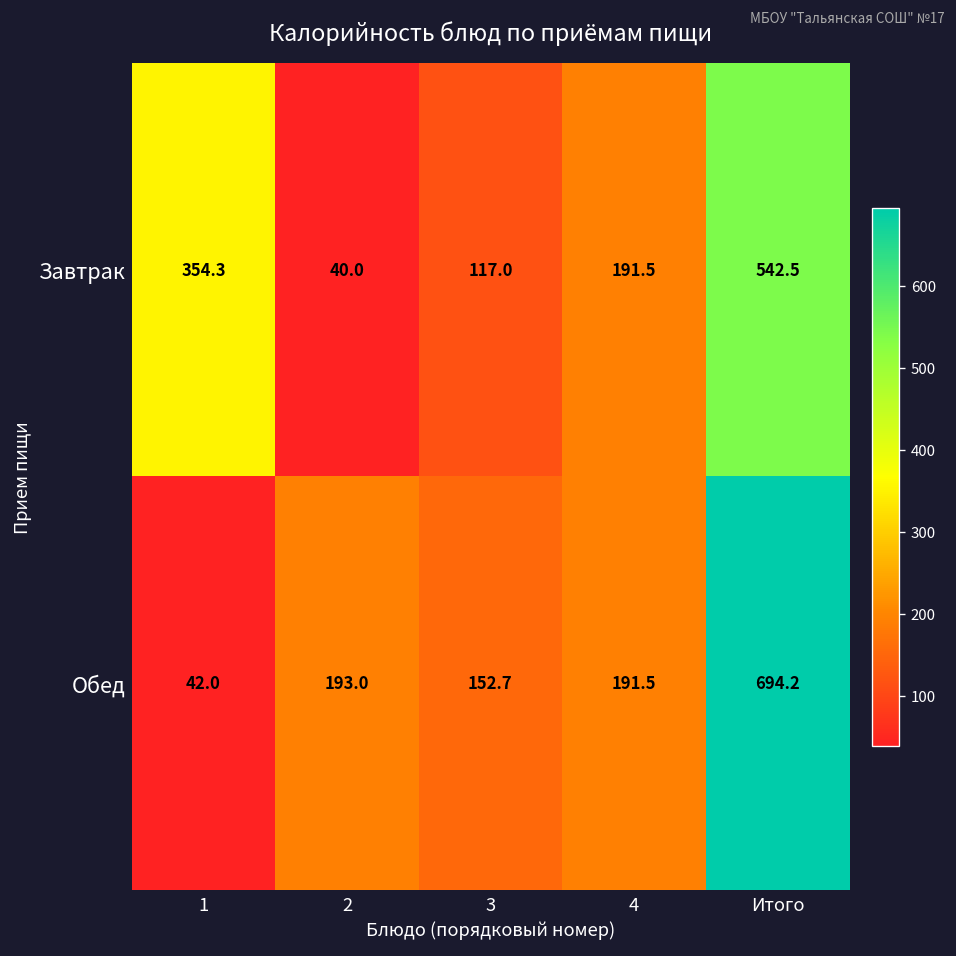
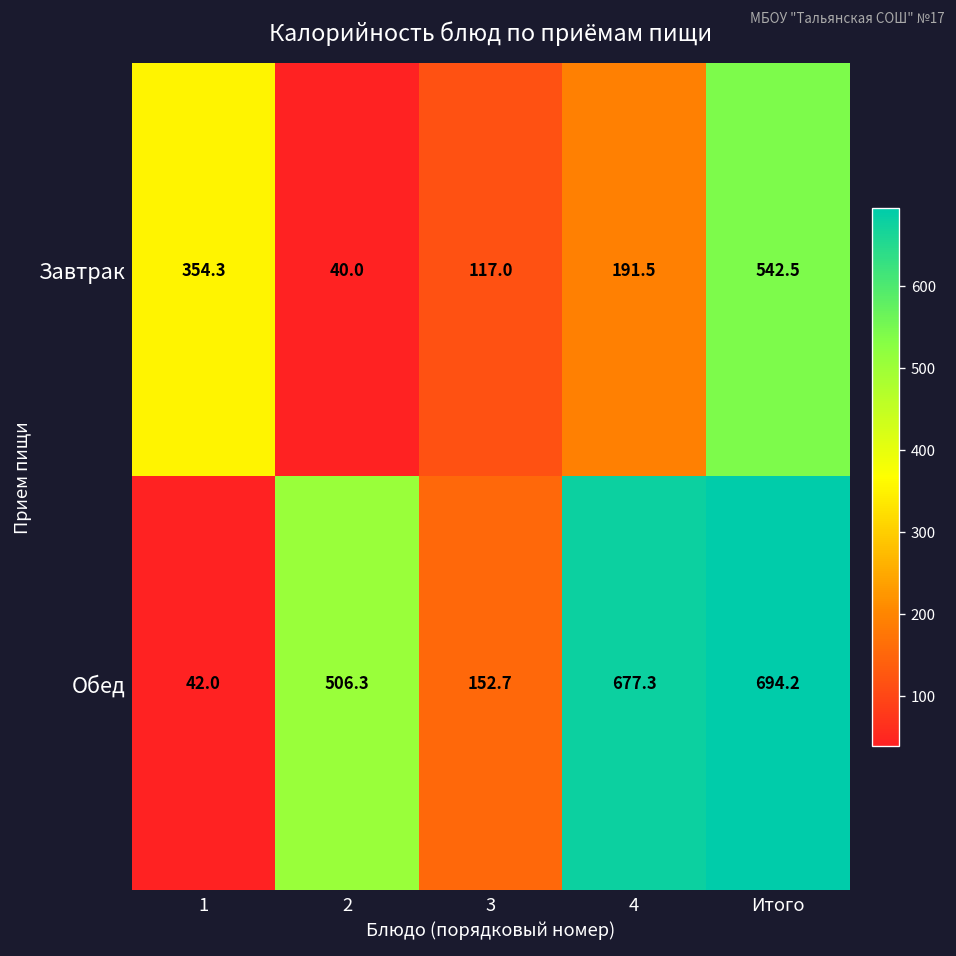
Обед, 2: 193.0 -> 506.3
Обед, 4: 191.5 -> 677.3
